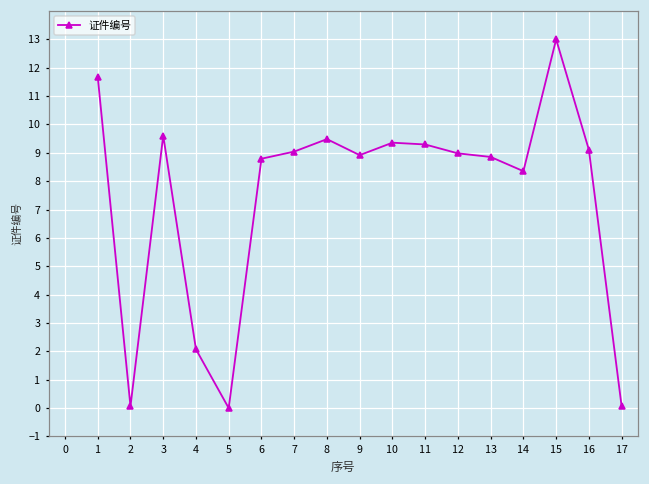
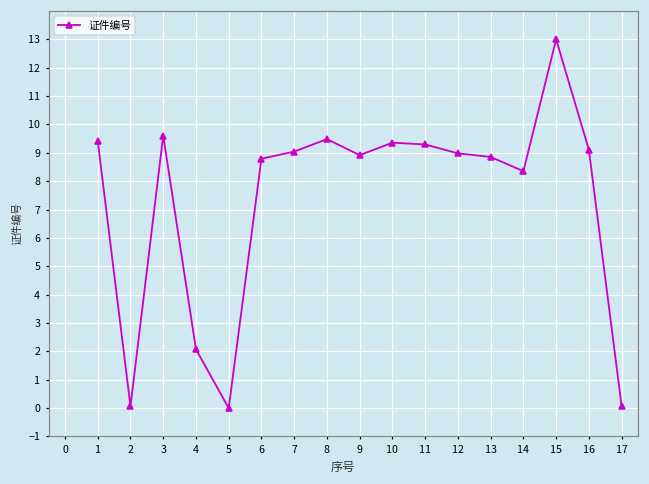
1: 11.7 -> 9.4
